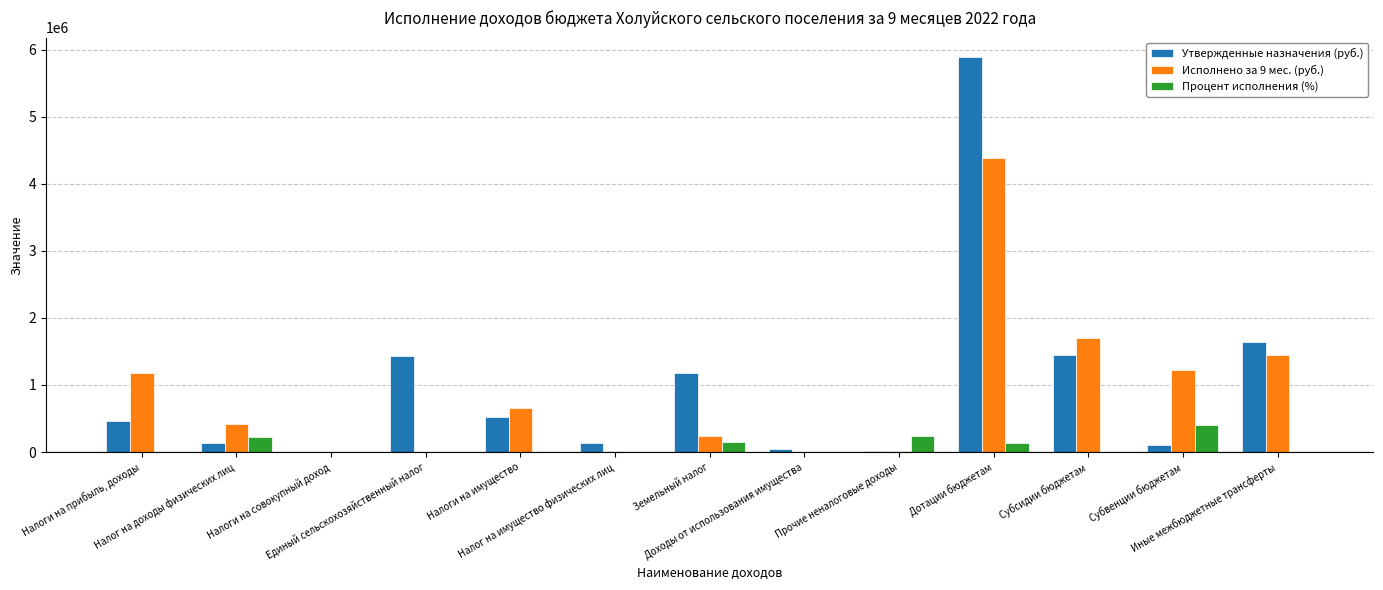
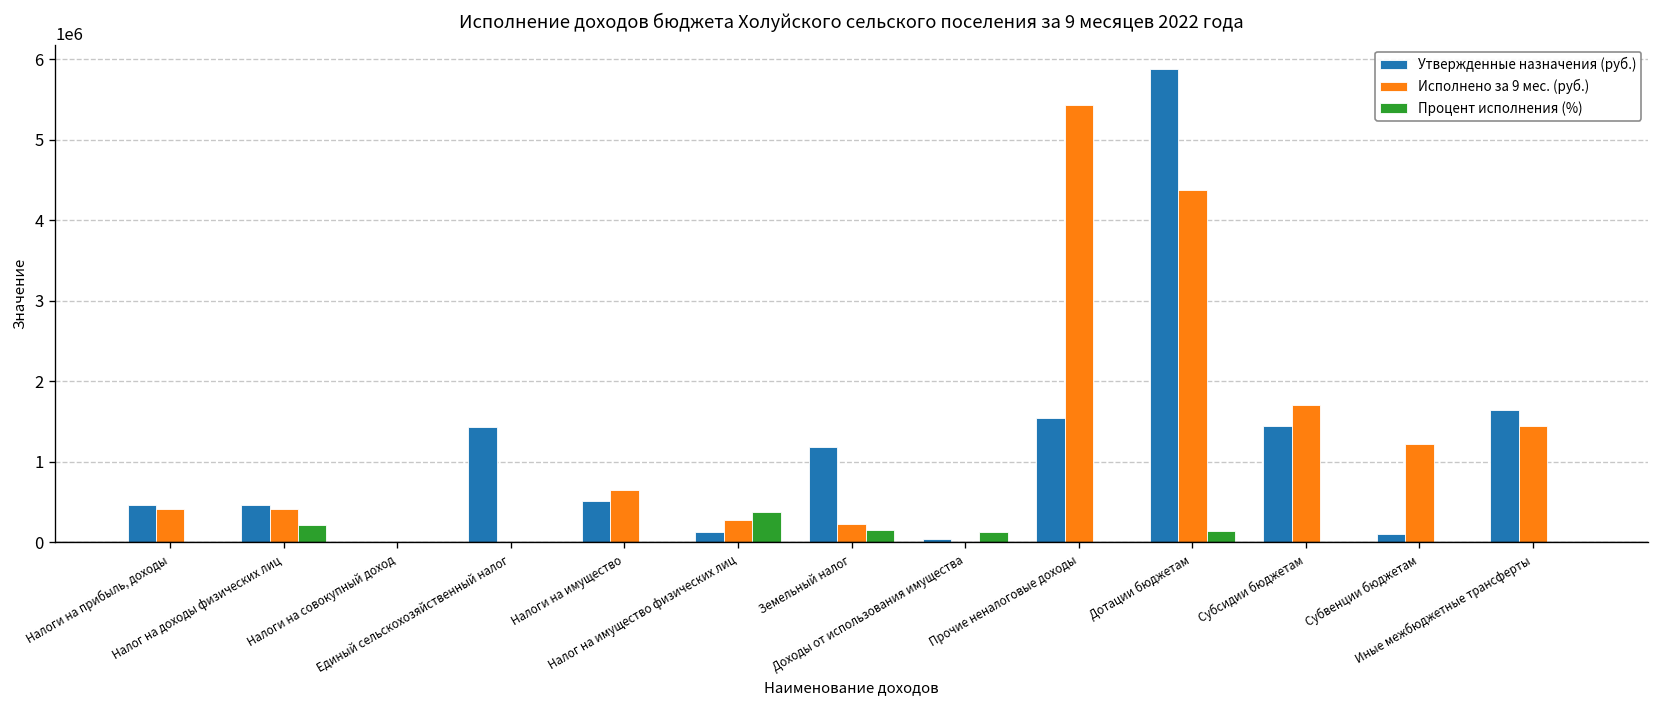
Исполнено за 9 мес. (руб.), Налоги на прибыль, доходы: 1200000 -> 400000
Утвержденные назначения (руб.), Налог на доходы физических лиц: 100000 -> 500000
Исполнено за 9 мес. (руб.), Налог на имущество физических лиц: 0 -> 300000
Процент исполнения (%), Налог на имущество физических лиц: 0 -> 400000
Процент исполнения (%), Доходы от использования имущества: 0 -> 100000
Утвержденные назначения (руб.), Прочие неналоговые доходы: 0 -> 1500000
Исполнено за 9 мес. (руб.), Прочие неналоговые доходы: 0 -> 5400000
Процент исполнения (%), Прочие неналоговые доходы: 200000 -> 0
Процент исполнения (%), Субвенции бюджетам: 400000 -> 0
